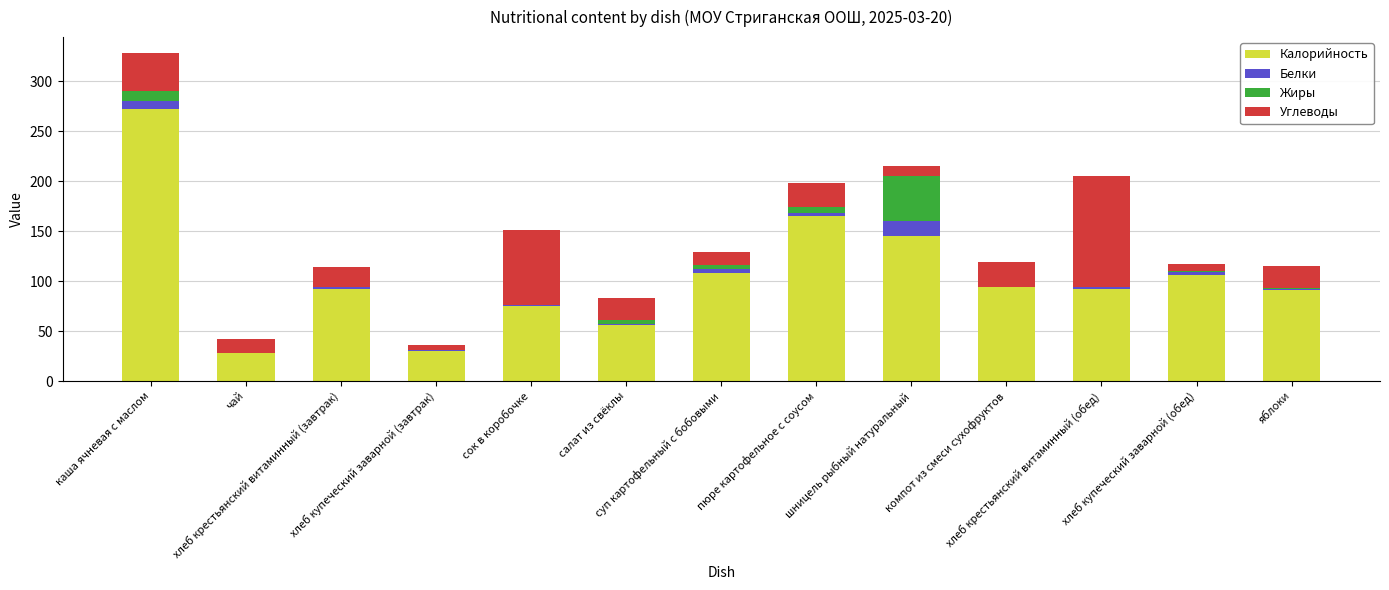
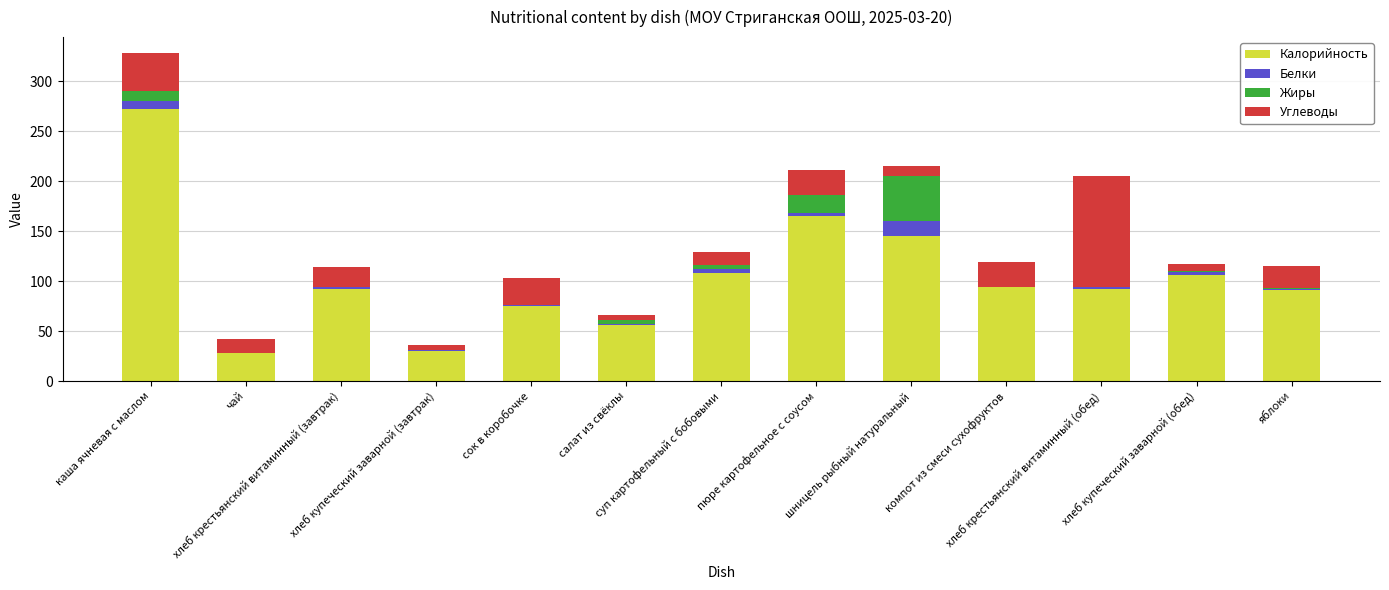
Углеводы, сок в коробочке: 75 -> 27
Углеводы, салат из свёклы: 23 -> 5
Жиры, пюре картофельное с соусом: 6 -> 18
